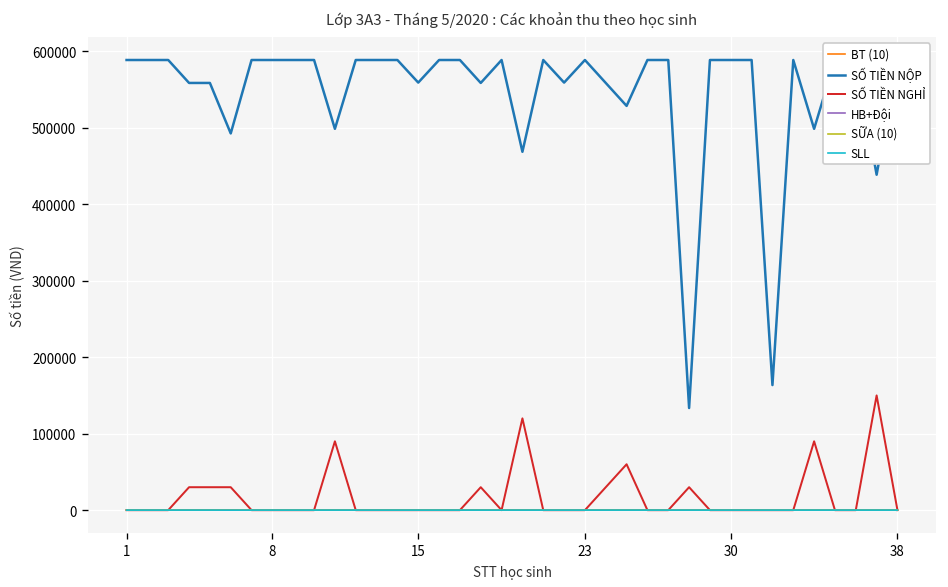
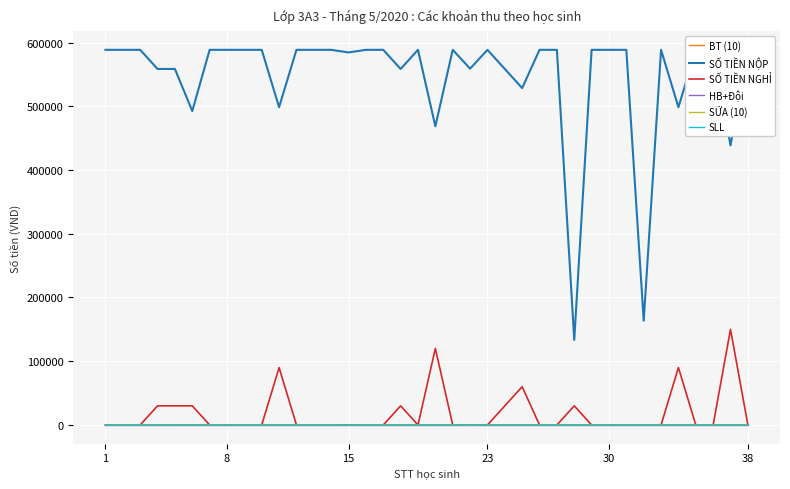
SỐ TIỀN NỘP, 15: 560000 -> 580000
